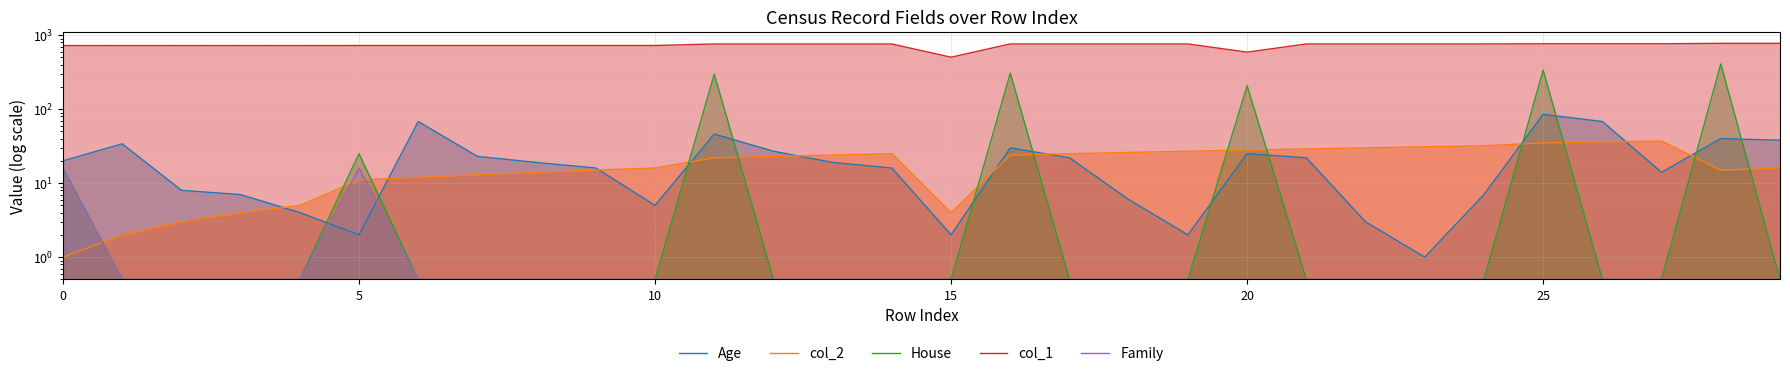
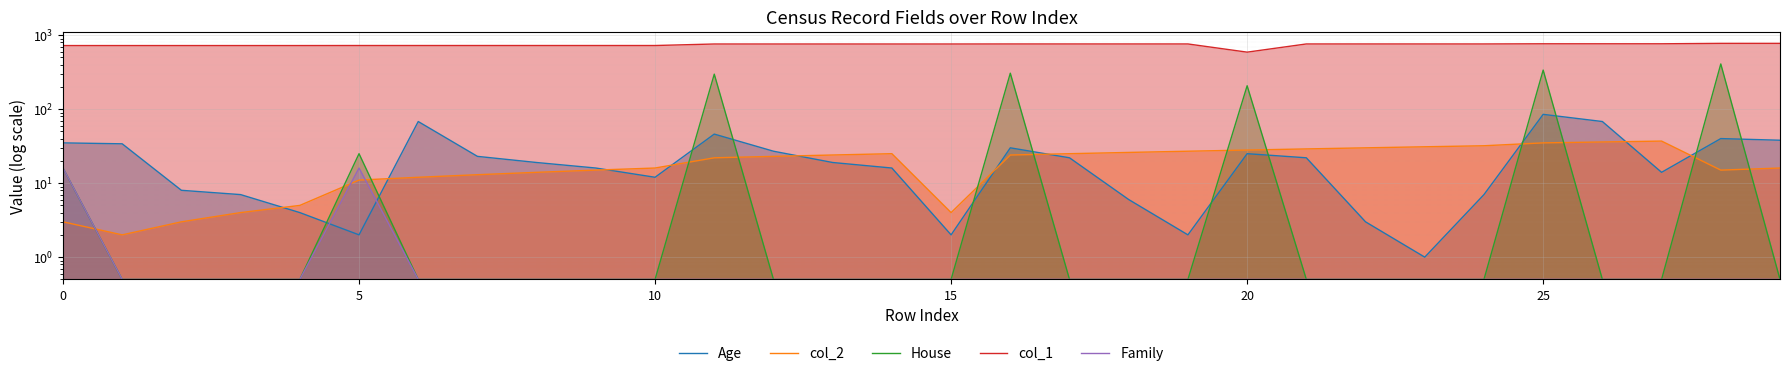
Age, 0: 20 -> 40
col_2, 0: 1 -> 3
Age, 10: 5 -> 12
col_1, 15: 500 -> 800
